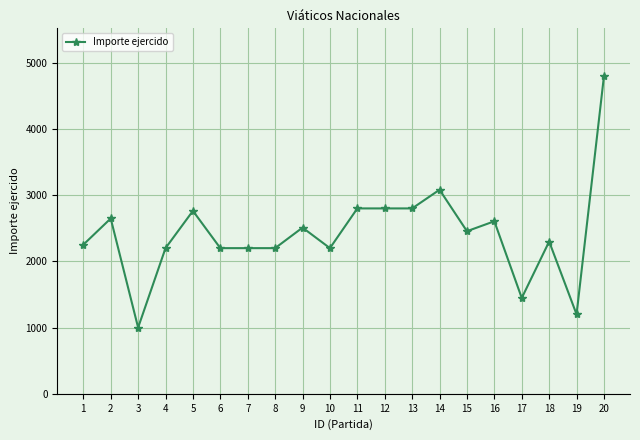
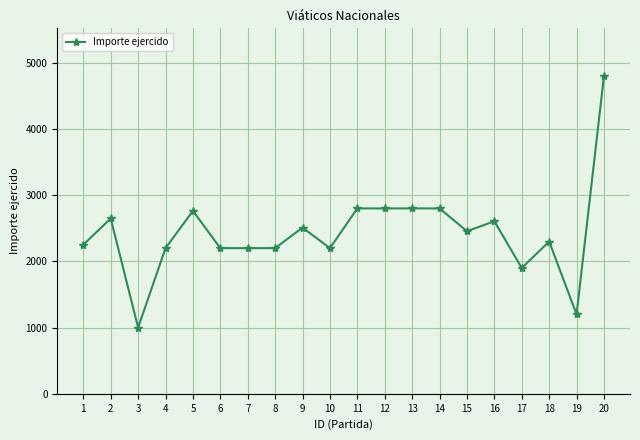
14: 3100 -> 2800
17: 1400 -> 1900
